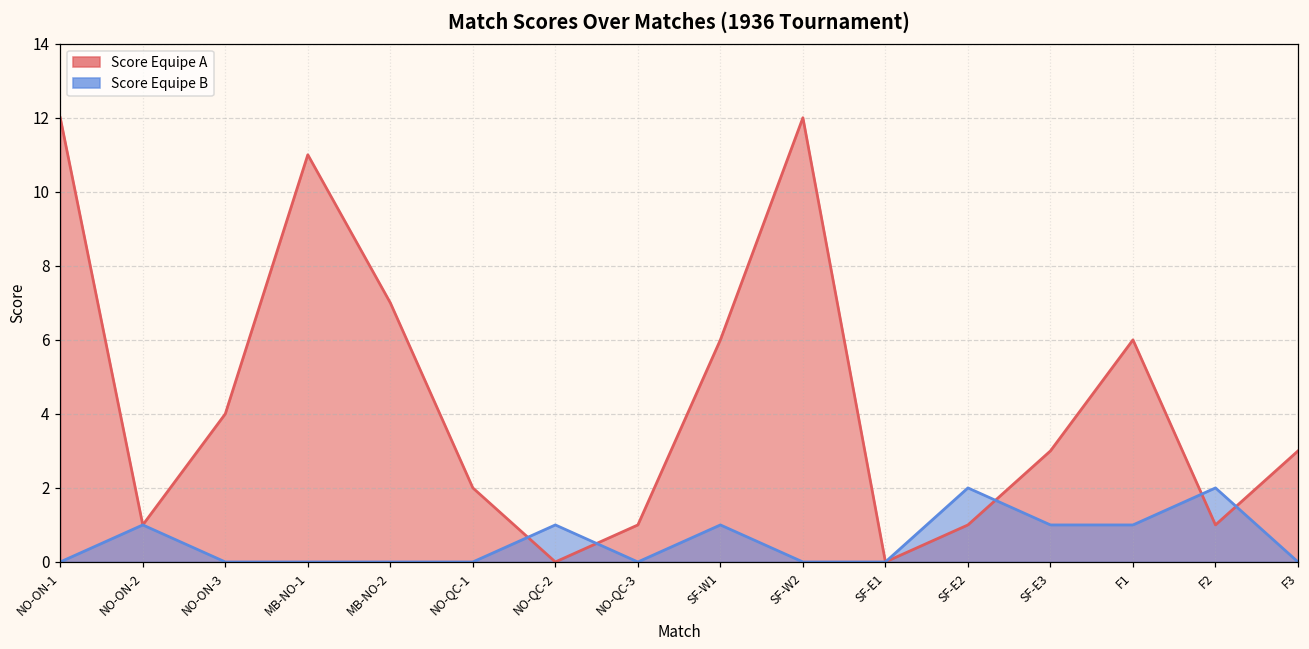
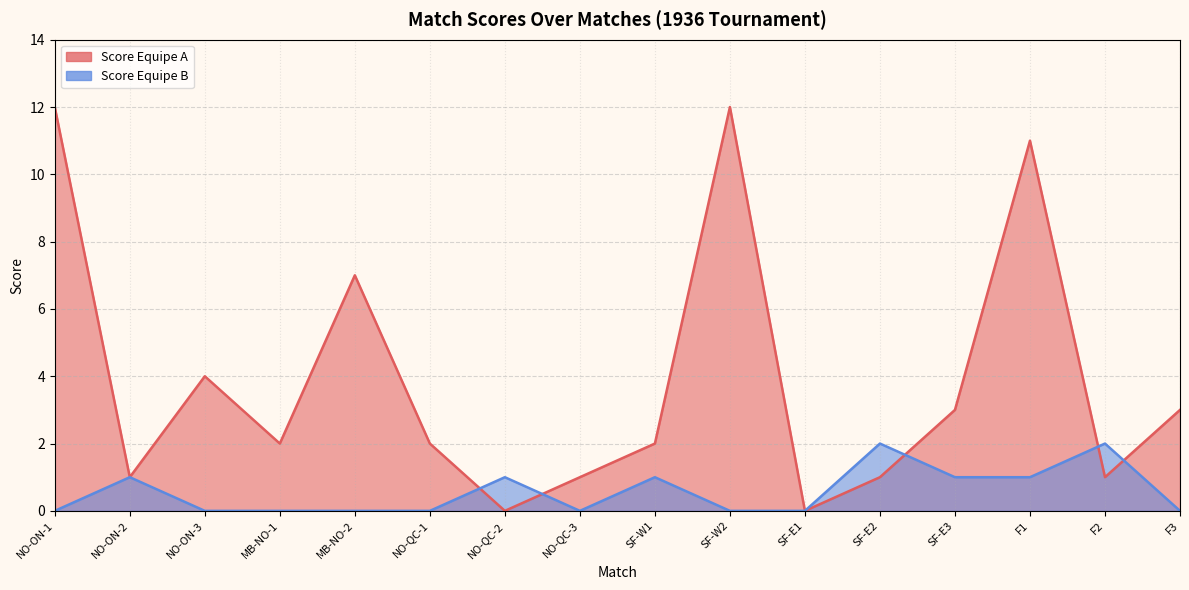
Score Equipe A, MB-NO-1: 11 -> 2
Score Equipe A, SF-W1: 6 -> 2
Score Equipe A, F1: 6 -> 11
